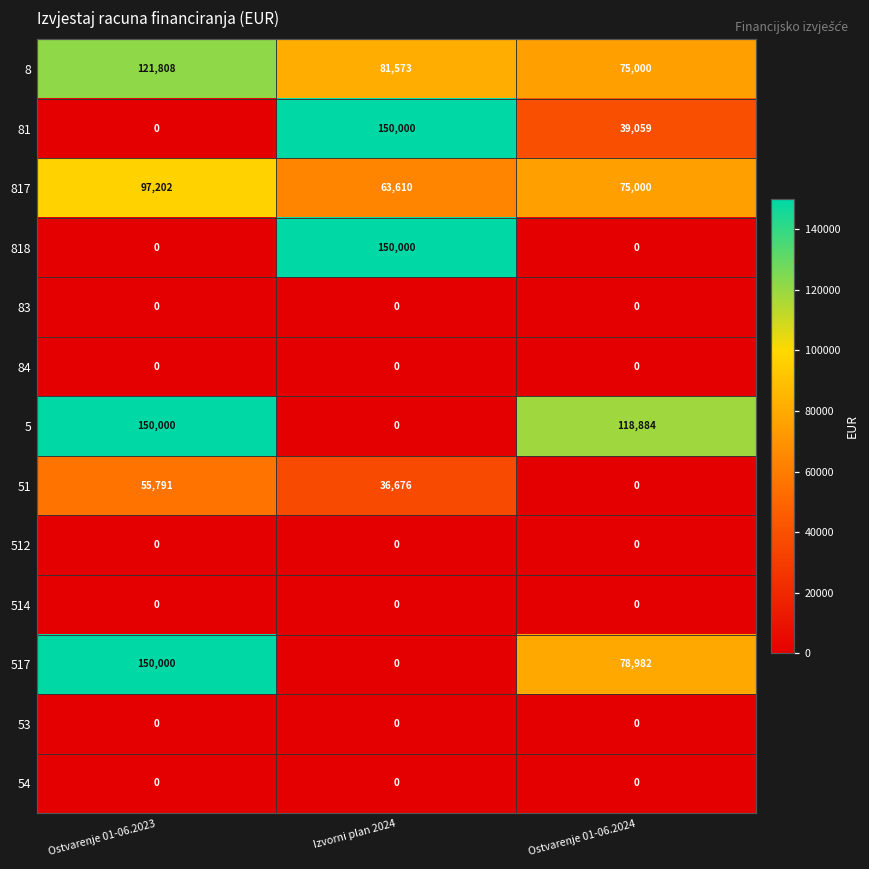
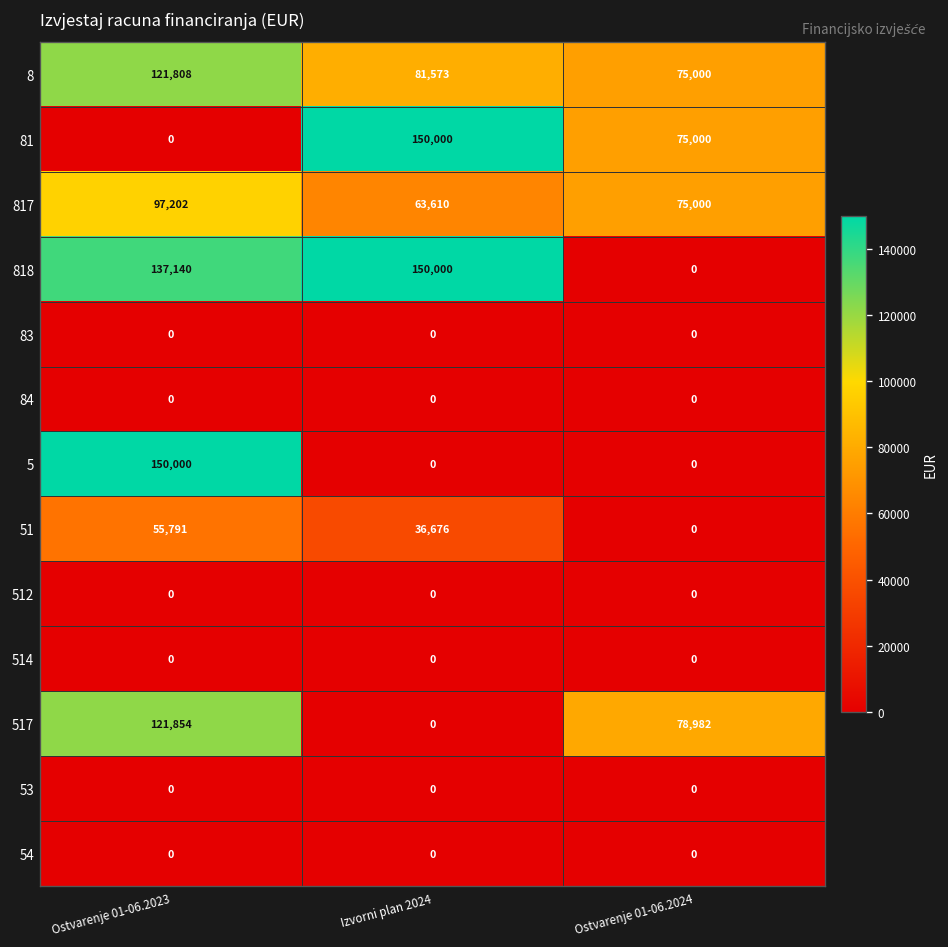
81, Ostvarenje 01-06.2024: 39,059 -> 75,000
818, Ostvarenje 01-06.2023: 0 -> 137,140
5, Ostvarenje 01-06.2024: 118,884 -> 0
517, Ostvarenje 01-06.2023: 150,000 -> 121,854
